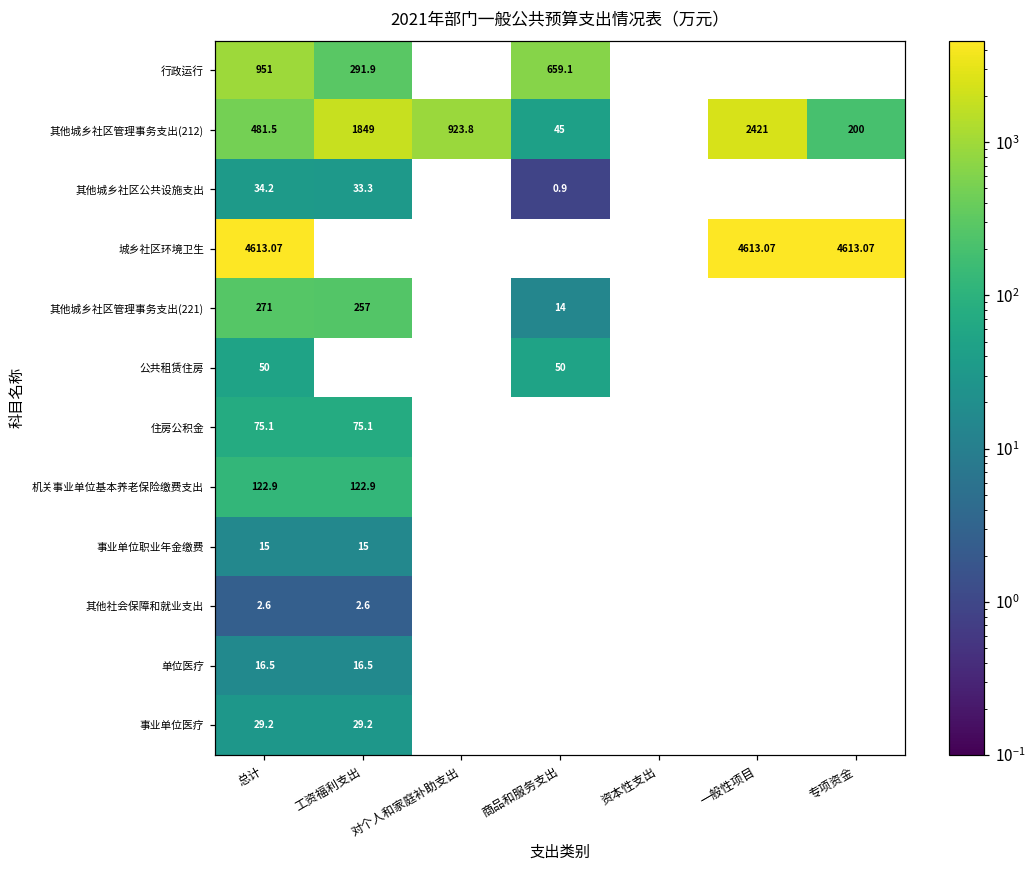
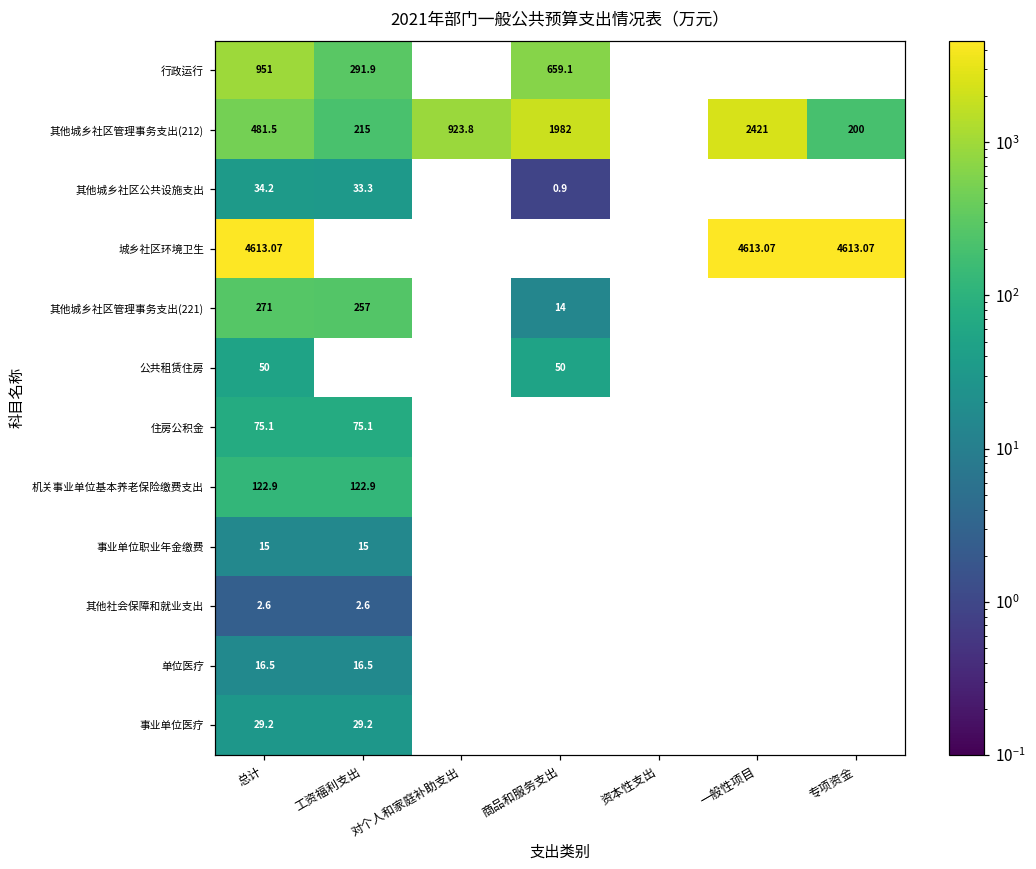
其他城乡社区管理事务支出(212), 工资福利支出: 1849 -> 215
其他城乡社区管理事务支出(212), 商品和服务支出: 45 -> 1982
